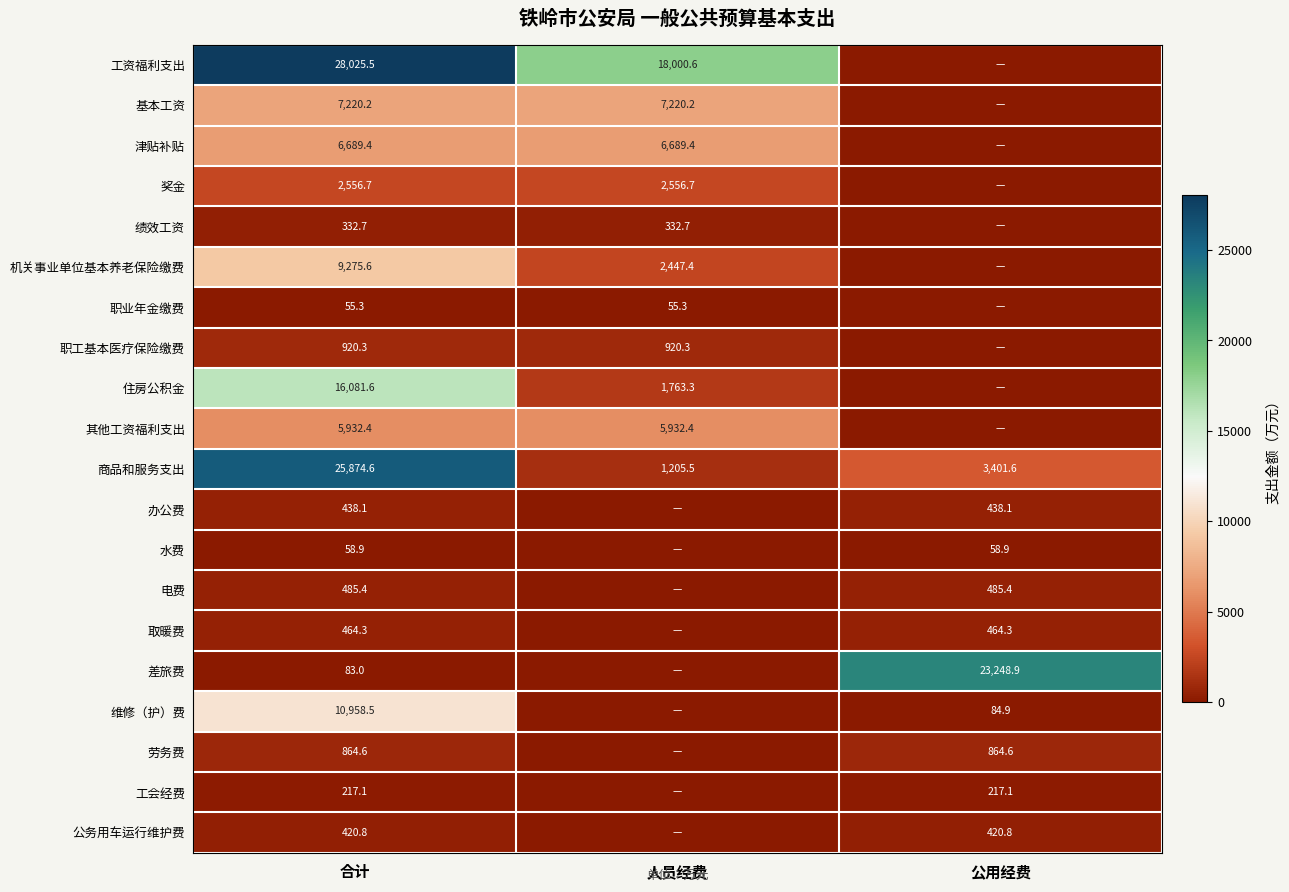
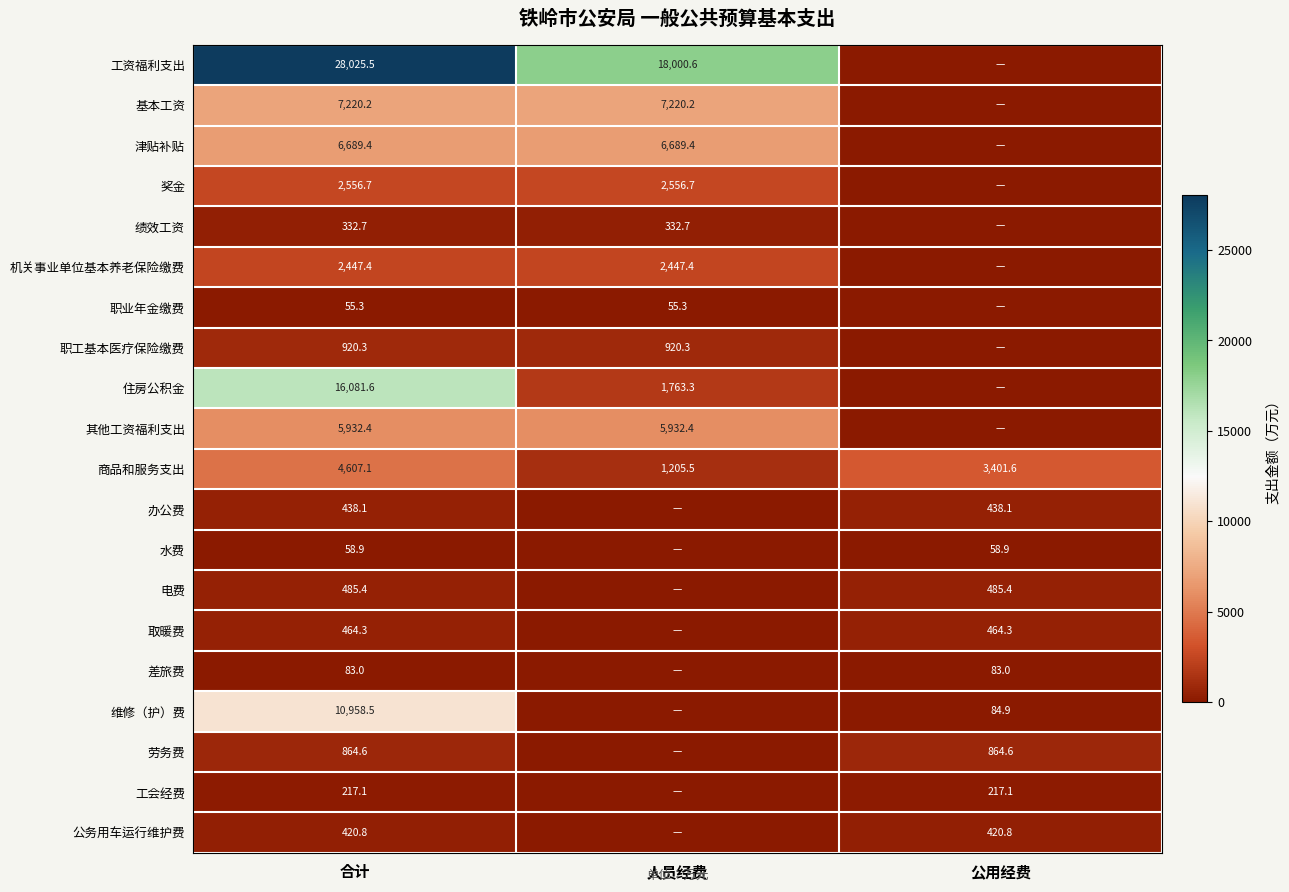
机关事业单位基本养老保险缴费, 合计: 9,275.6 -> 2,447.4
商品和服务支出, 合计: 25,874.6 -> 4,607.1
差旅费, 公用经费: 23,248.9 -> 83.0
